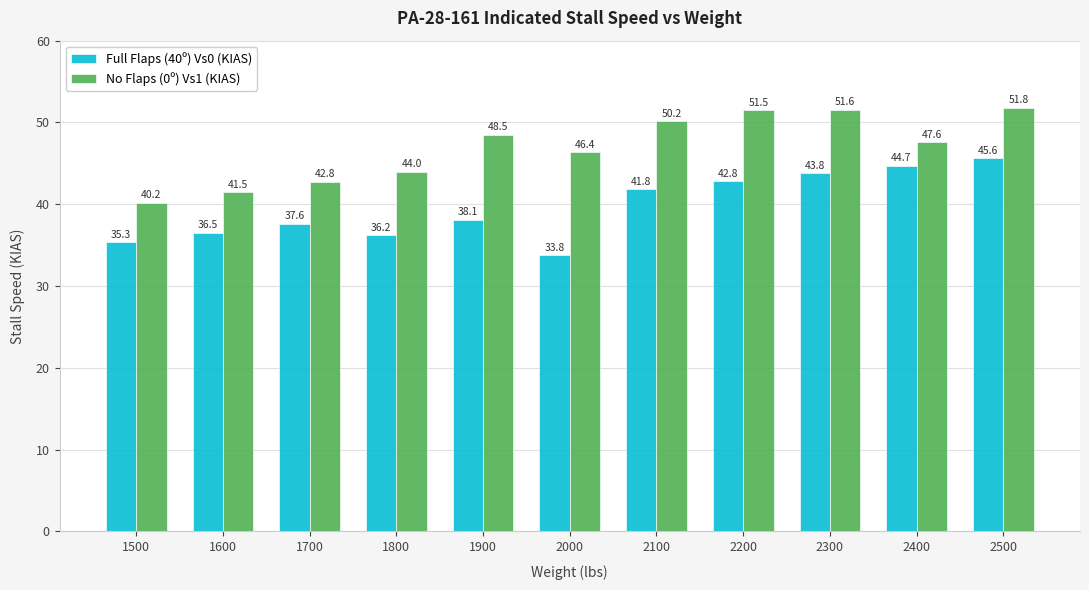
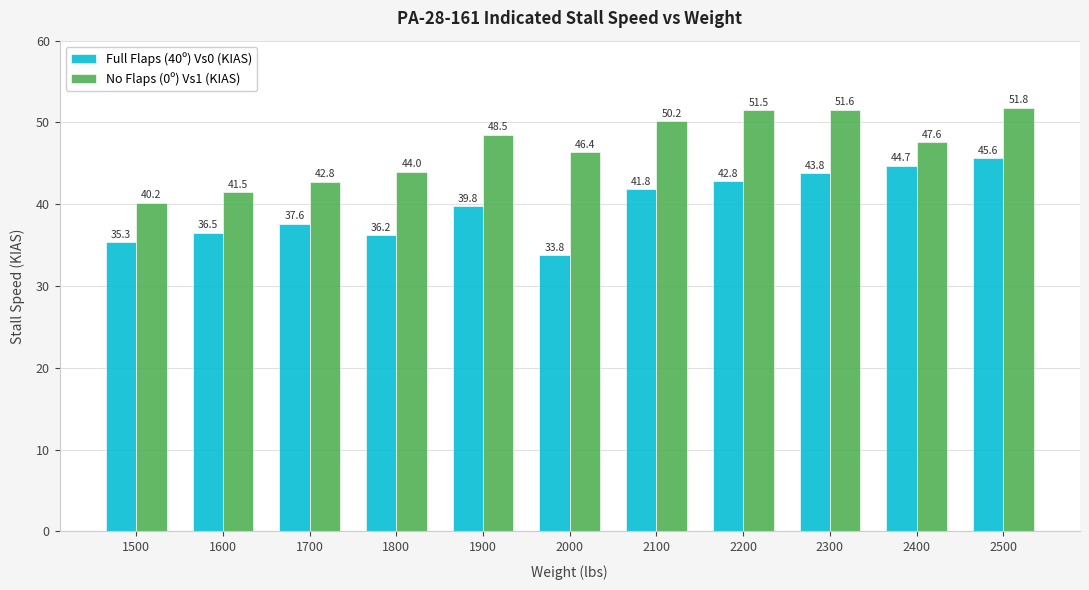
Full Flaps (40º) Vs0 (KIAS), 1900: 38.1 -> 39.8
